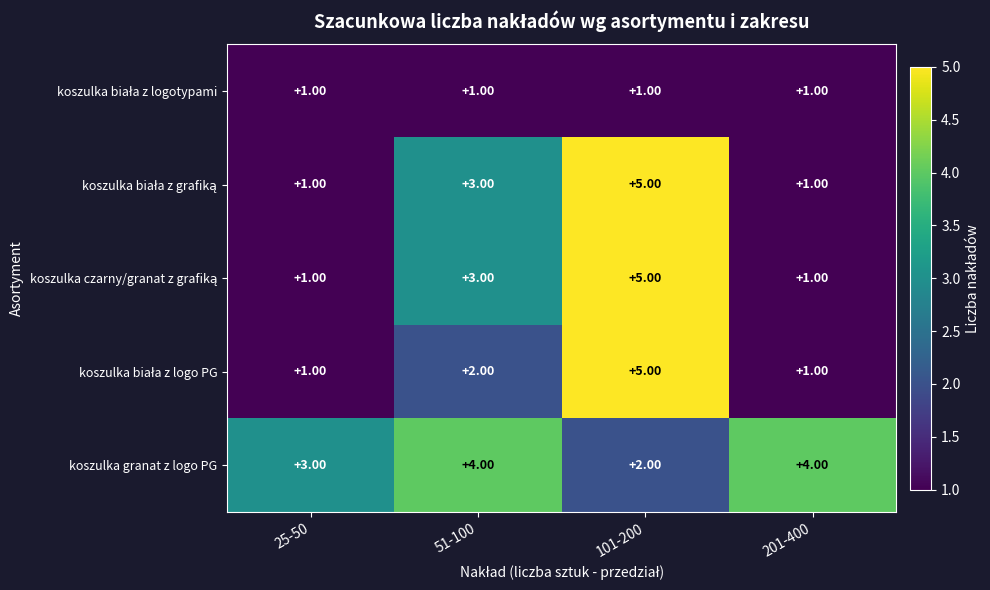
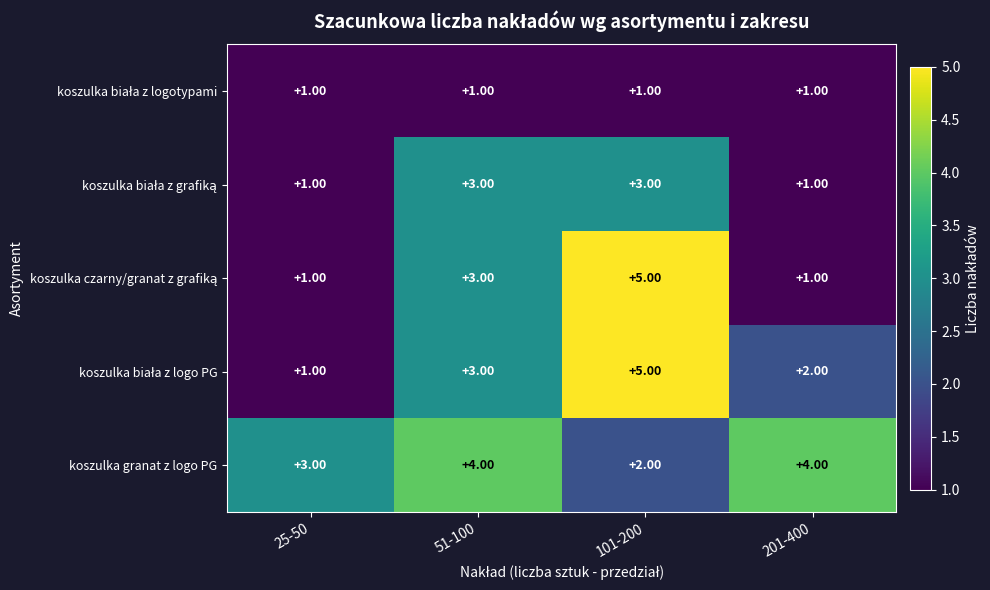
koszulka biała z grafiką, 101-200: +5.00 -> +3.00
koszulka biała z logo PG, 51-100: +2.00 -> +3.00
koszulka biała z logo PG, 201-400: +1.00 -> +2.00
